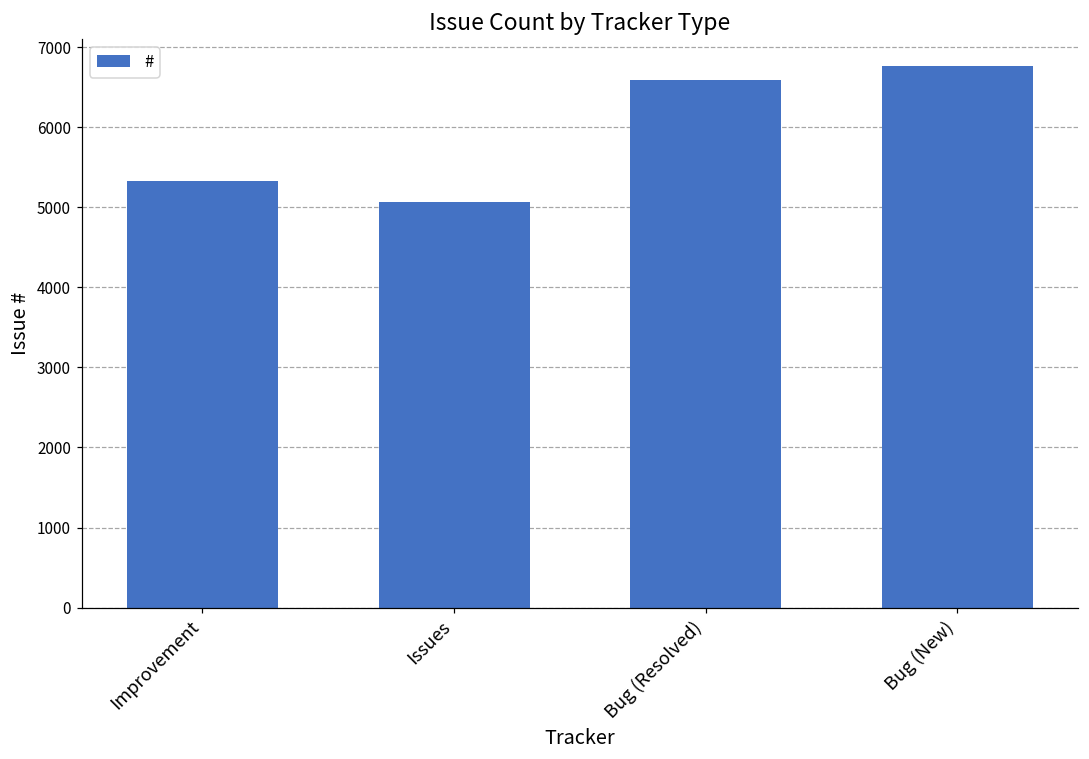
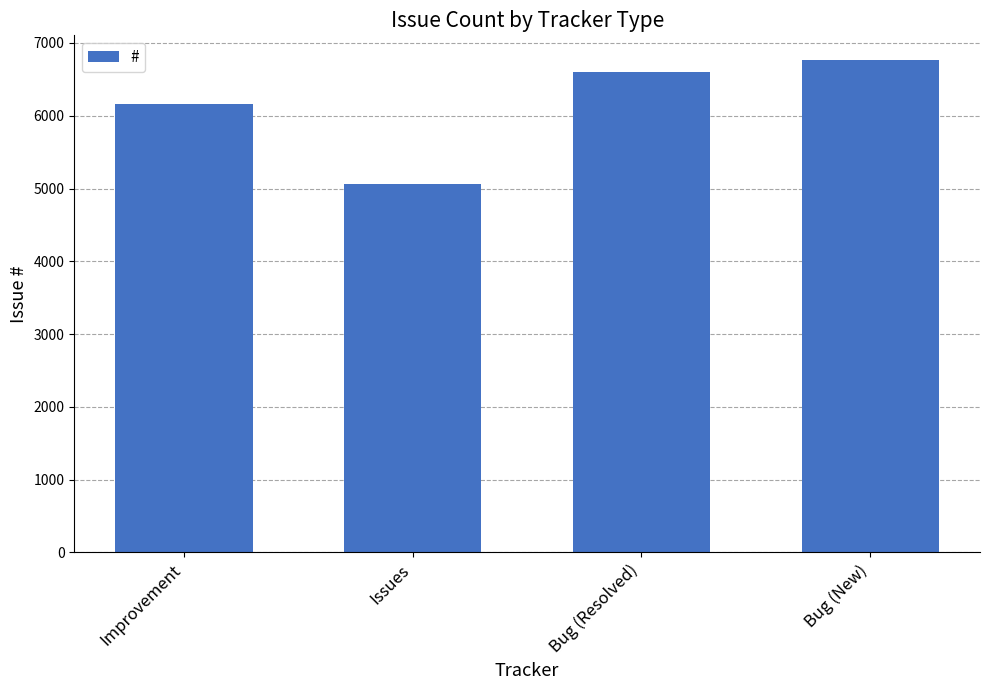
Improvement: 5300 -> 6200
